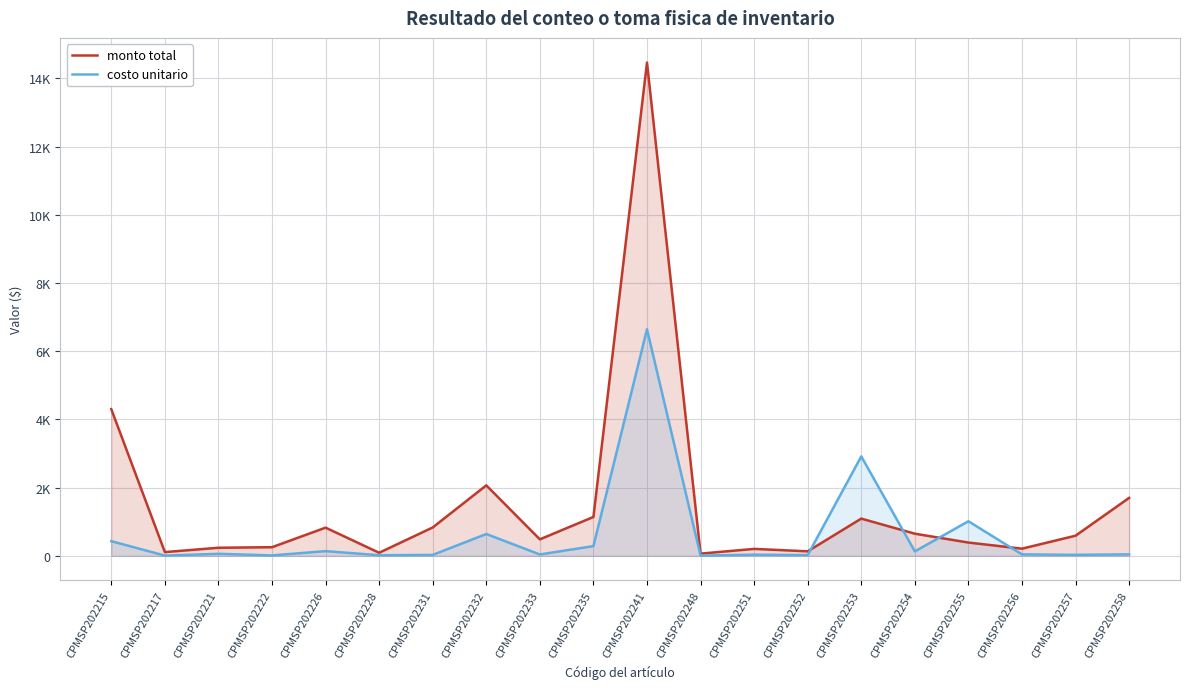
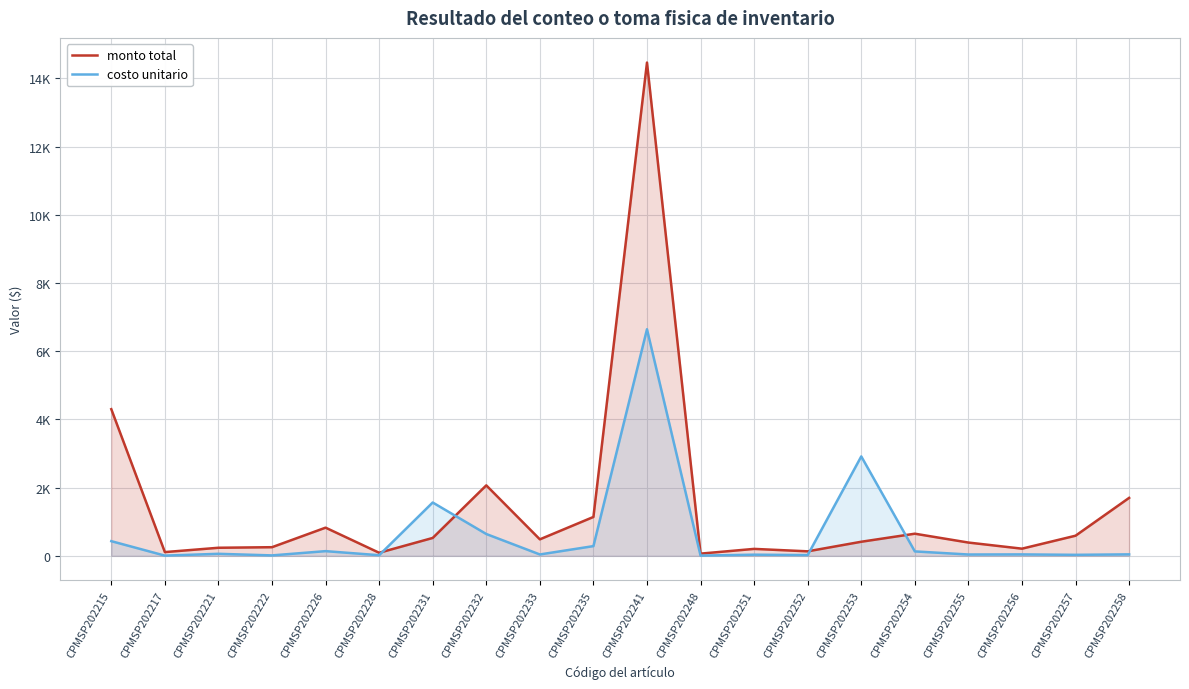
monto total, CPMSP202231: 800 -> 500
costo unitario, CPMSP202231: 0 -> 1600
monto total, CPMSP202253: 1100 -> 400
costo unitario, CPMSP202255: 1000 -> 0
